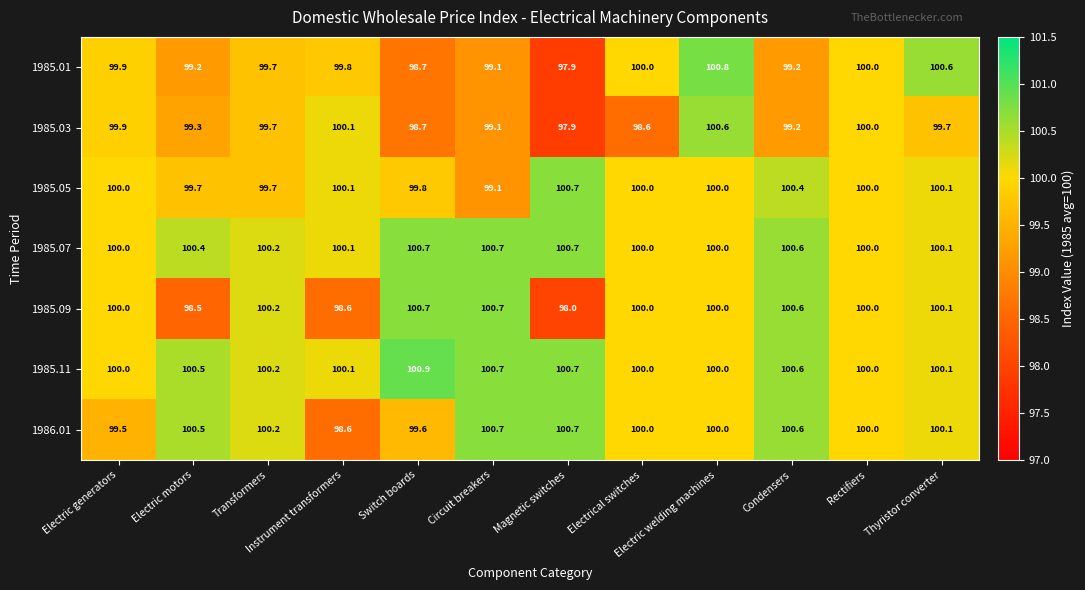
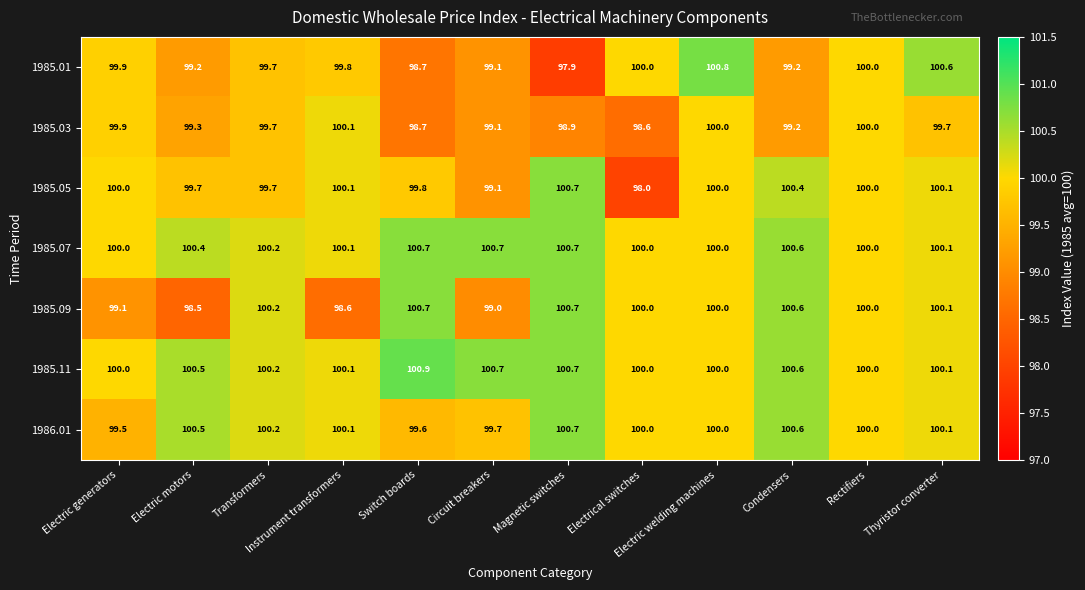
1985.03, Magnetic switches: 97.9 -> 98.9
1985.03, Electric welding machines: 100.6 -> 100.0
1985.05, Electrical switches: 100.0 -> 98.0
1985.09, Electric generators: 100.0 -> 99.1
1985.09, Circuit breakers: 100.7 -> 99.0
1985.09, Magnetic switches: 98.0 -> 100.7
1986.01, Instrument transformers: 98.6 -> 100.1
1986.01, Circuit breakers: 100.7 -> 99.7
